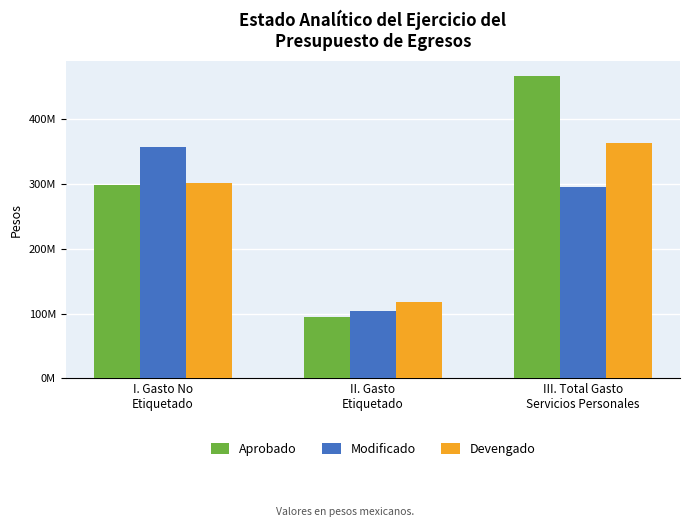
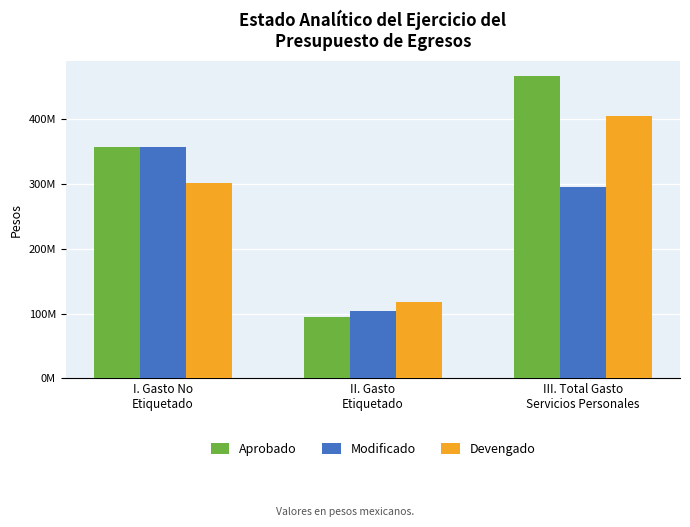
Aprobado, I. Gasto No Etiquetado: 300000000 -> 360000000
Devengado, III. Total Gasto Servicios Personales: 360000000 -> 410000000
